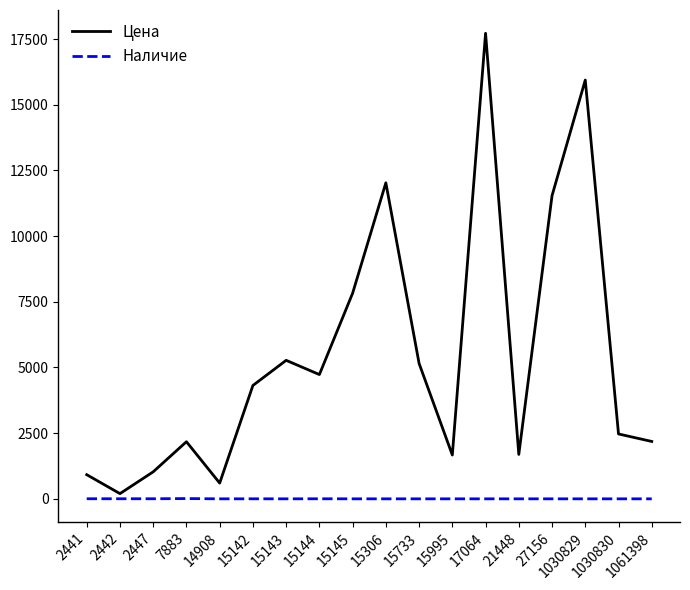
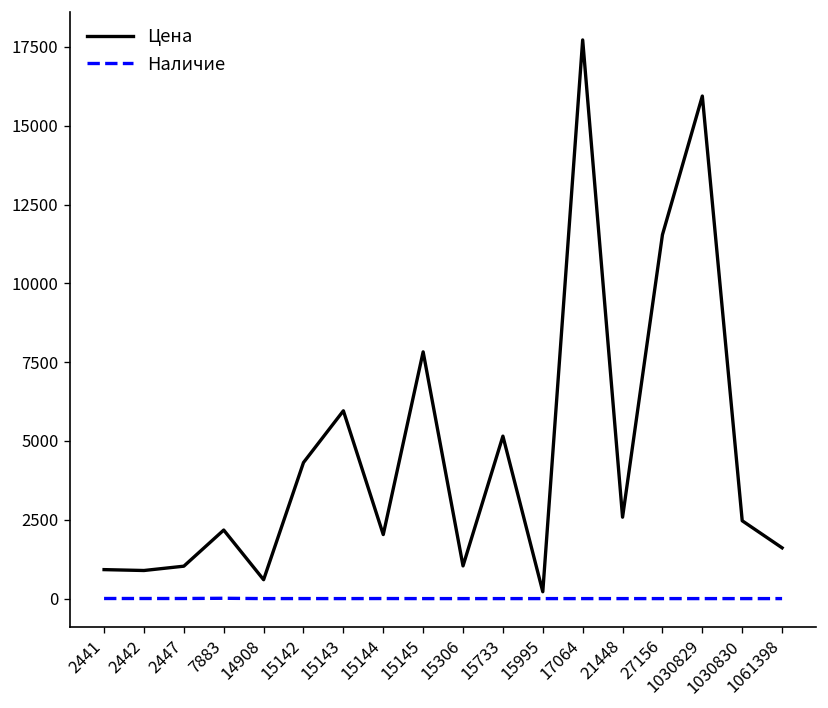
Цена, 2442: 200 -> 900
Цена, 15143: 5300 -> 6000
Цена, 15144: 4700 -> 2000
Цена, 15306: 12000 -> 1000
Цена, 15995: 1700 -> 200
Цена, 21448: 1700 -> 2600
Цена, 1061398: 2200 -> 1600
